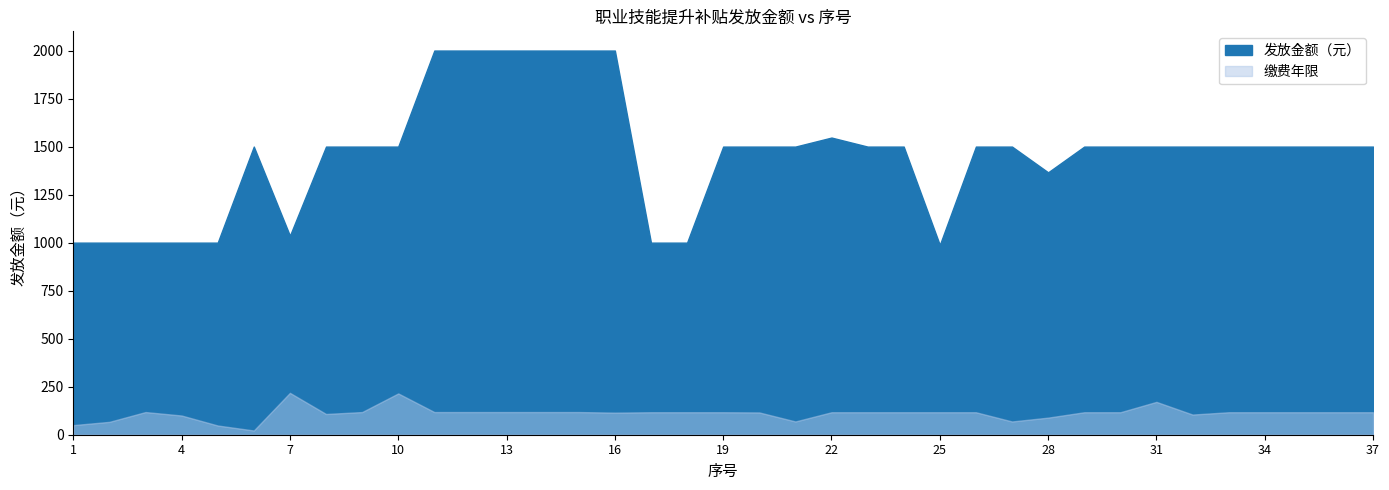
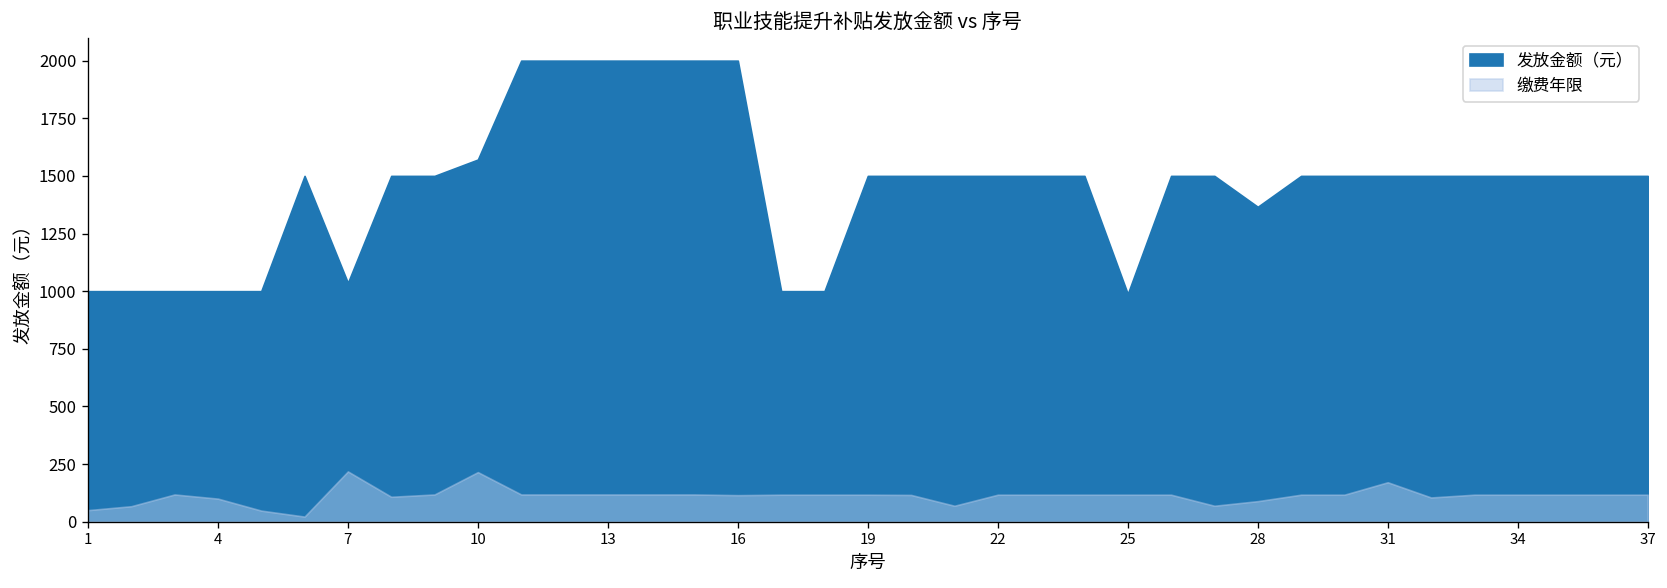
发放金额（元）, 10: 1500 -> 1570
发放金额（元）, 22: 1550 -> 1500
